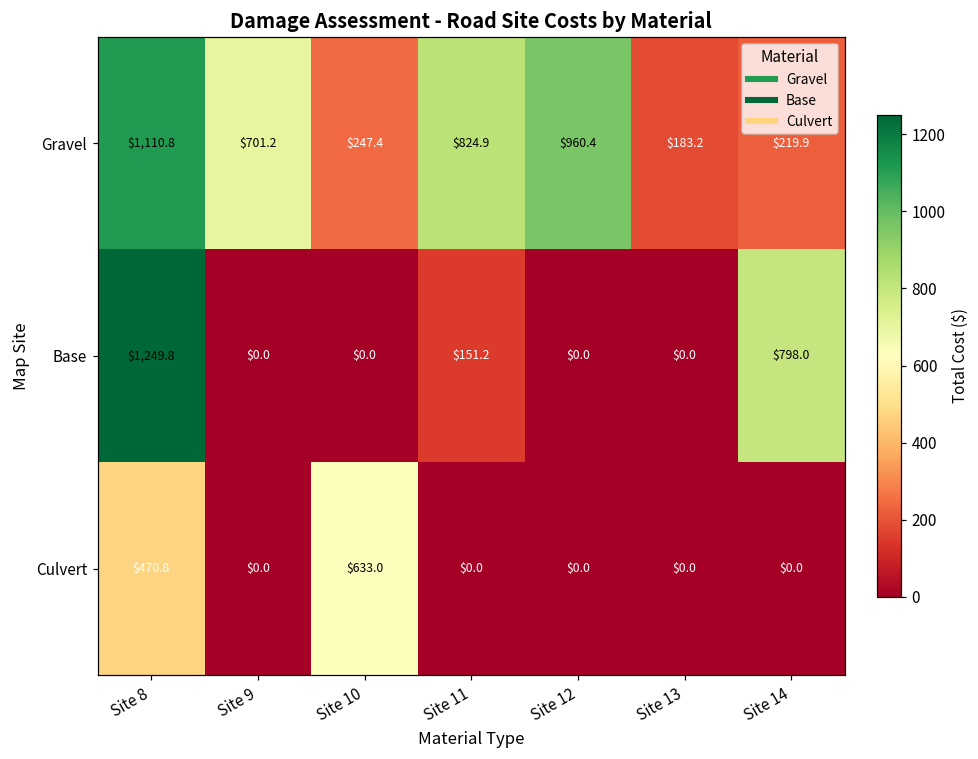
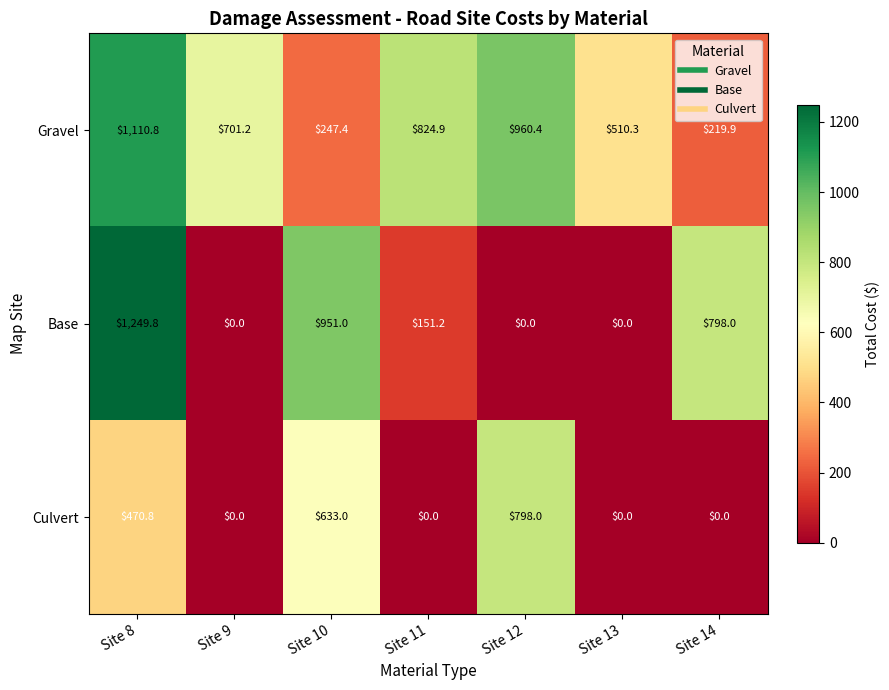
Gravel, Site 13: $183.2 -> $510.3
Base, Site 10: $0.0 -> $951.0
Culvert, Site 12: $0.0 -> $798.0
